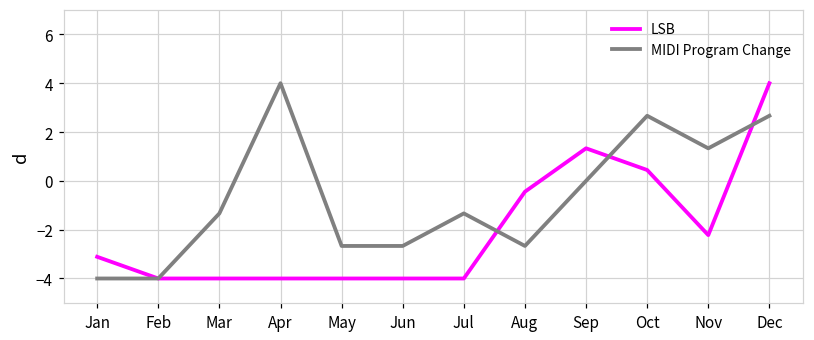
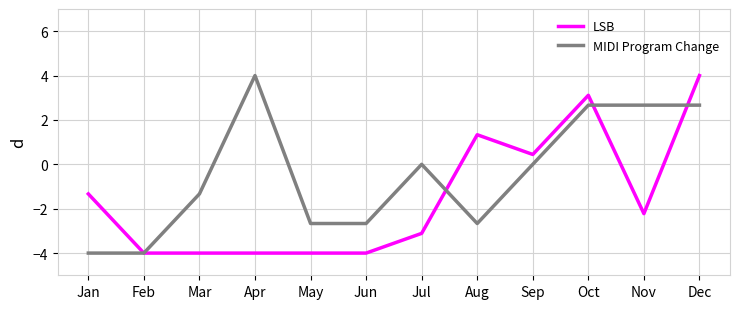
LSB, Jan: -3.1 -> -1.3
LSB, Jul: -4.0 -> -3.1
MIDI Program Change, Jul: -1.3 -> 0.0
LSB, Aug: -0.4 -> 1.3
LSB, Sep: 1.3 -> 0.4
LSB, Oct: 0.4 -> 3.1
MIDI Program Change, Nov: 1.3 -> 2.7
